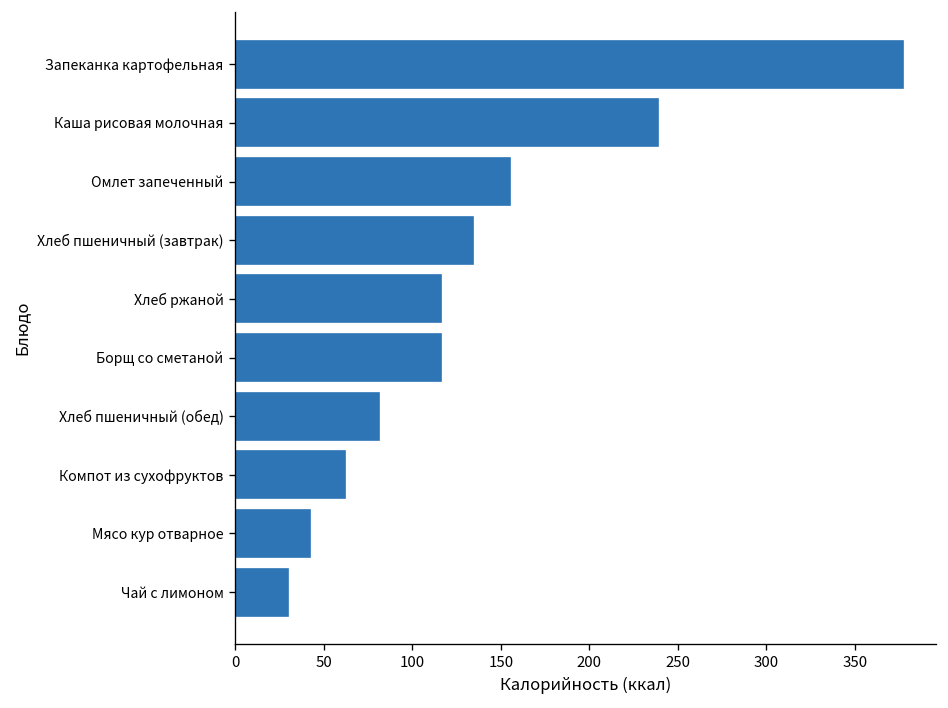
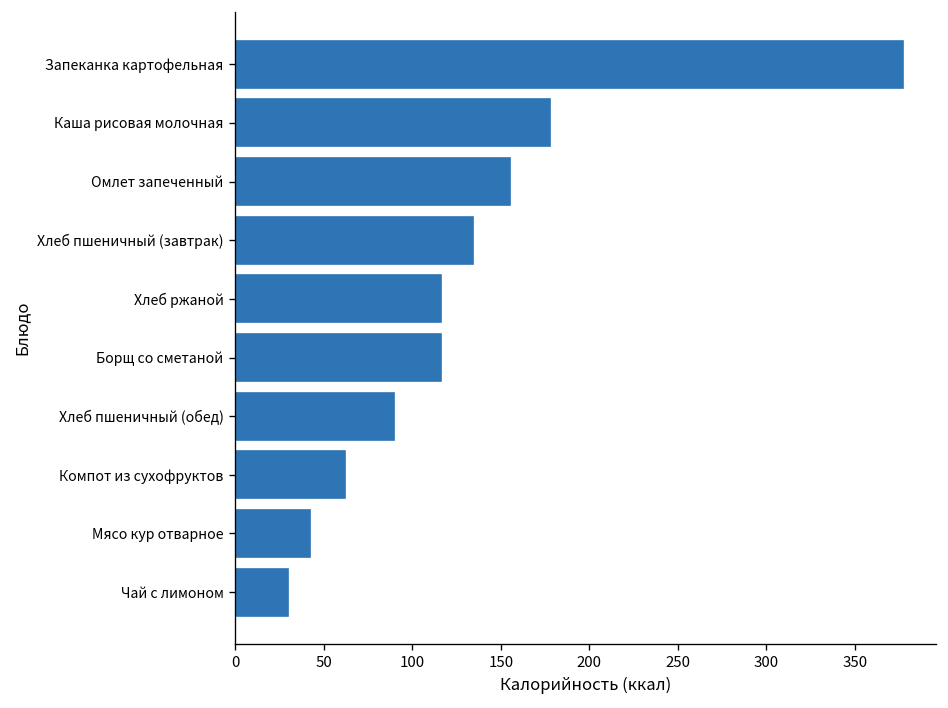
Каша рисовая молочная: 239 -> 178
Хлеб пшеничный (обед): 81 -> 90
